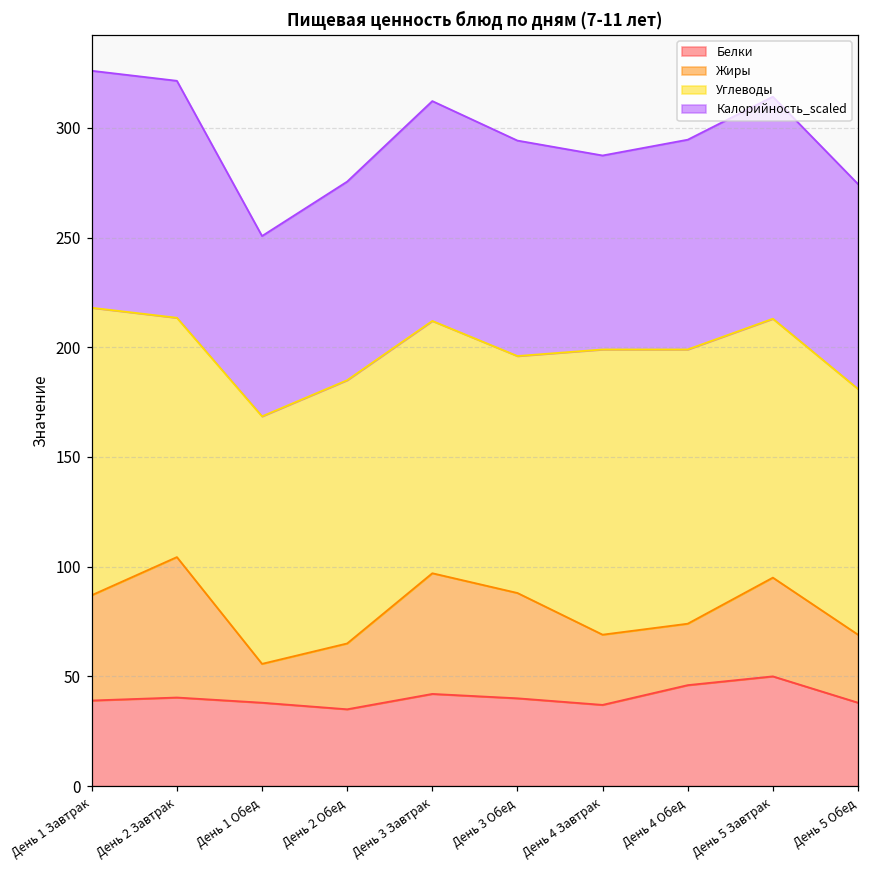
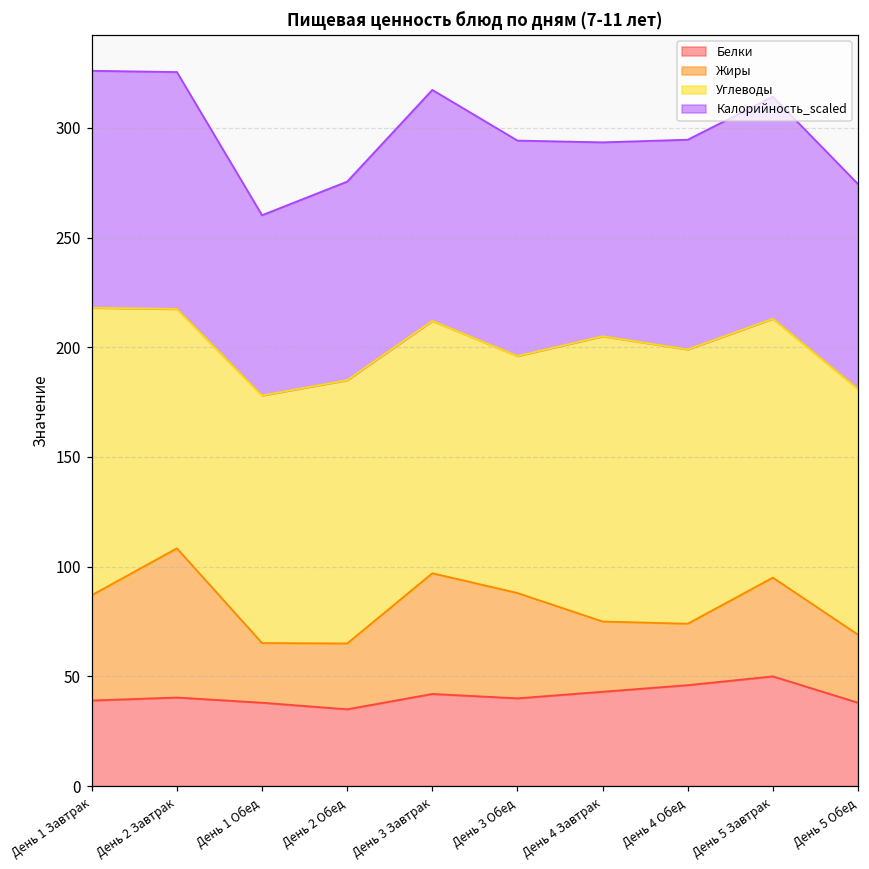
Жиры, День 2 Завтрак: 64 -> 68
Жиры, День 1 Обед: 18 -> 27
Калорийность_scaled, День 3 Завтрак: 100 -> 105
Белки, День 4 Завтрак: 37 -> 43
